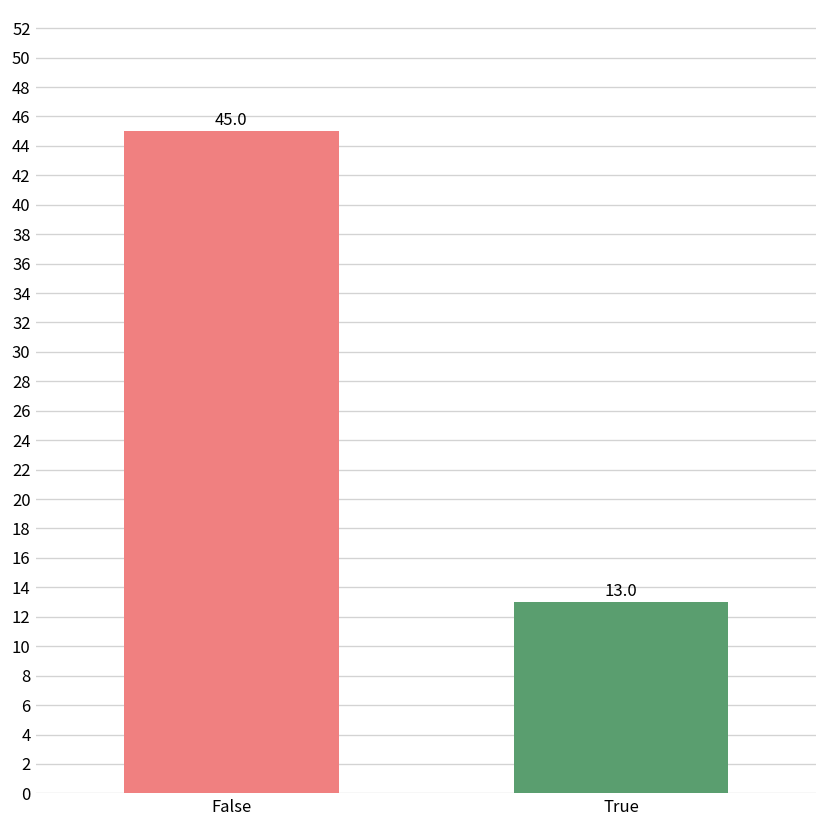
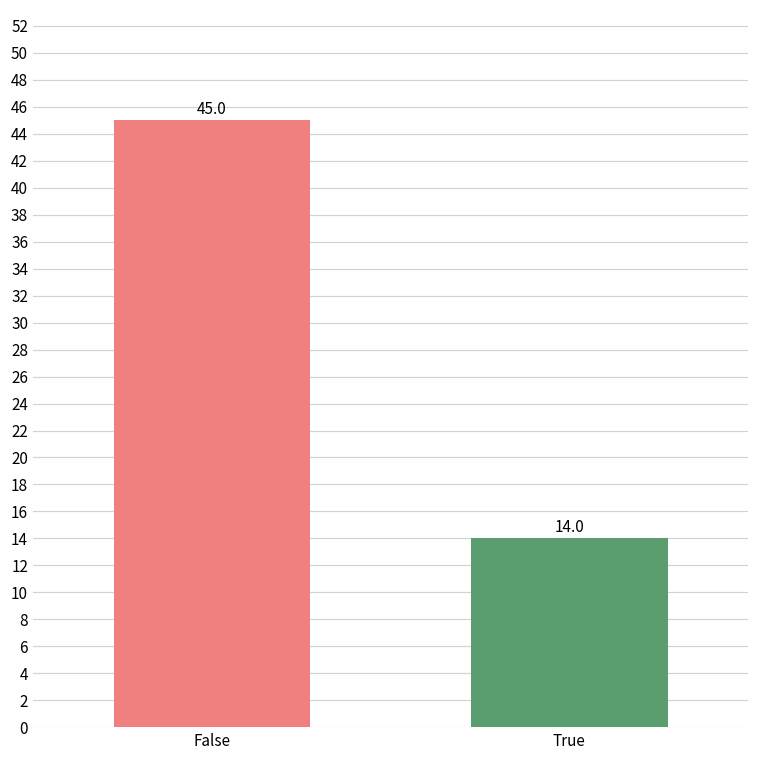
True: 13.0 -> 14.0
